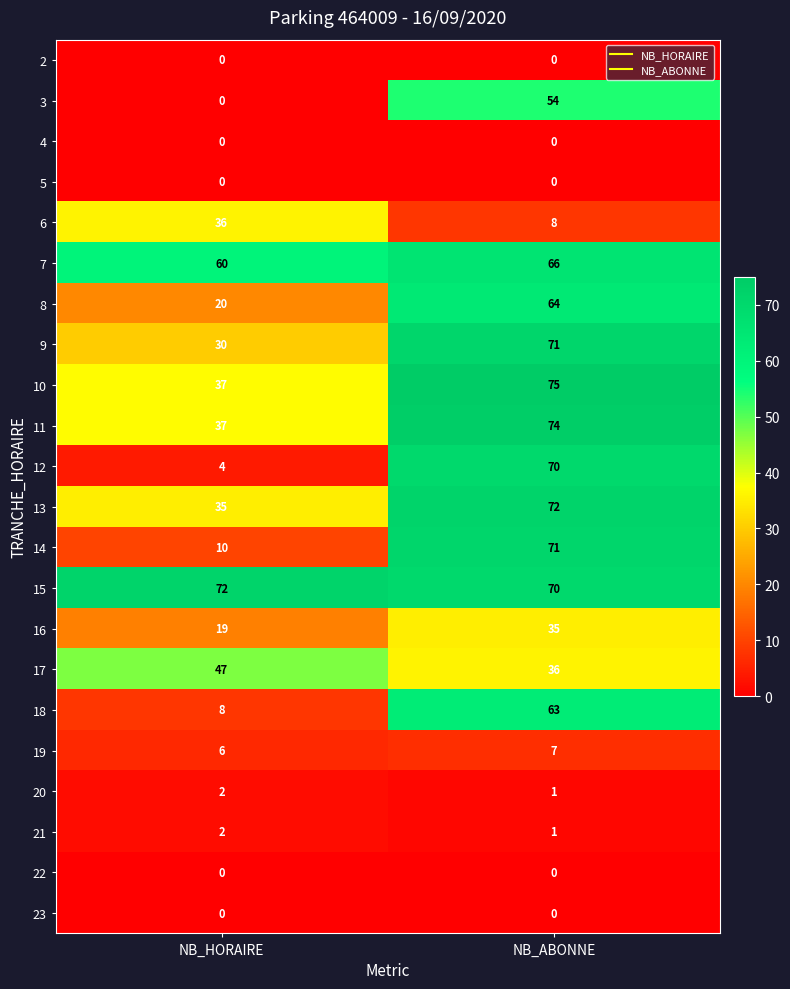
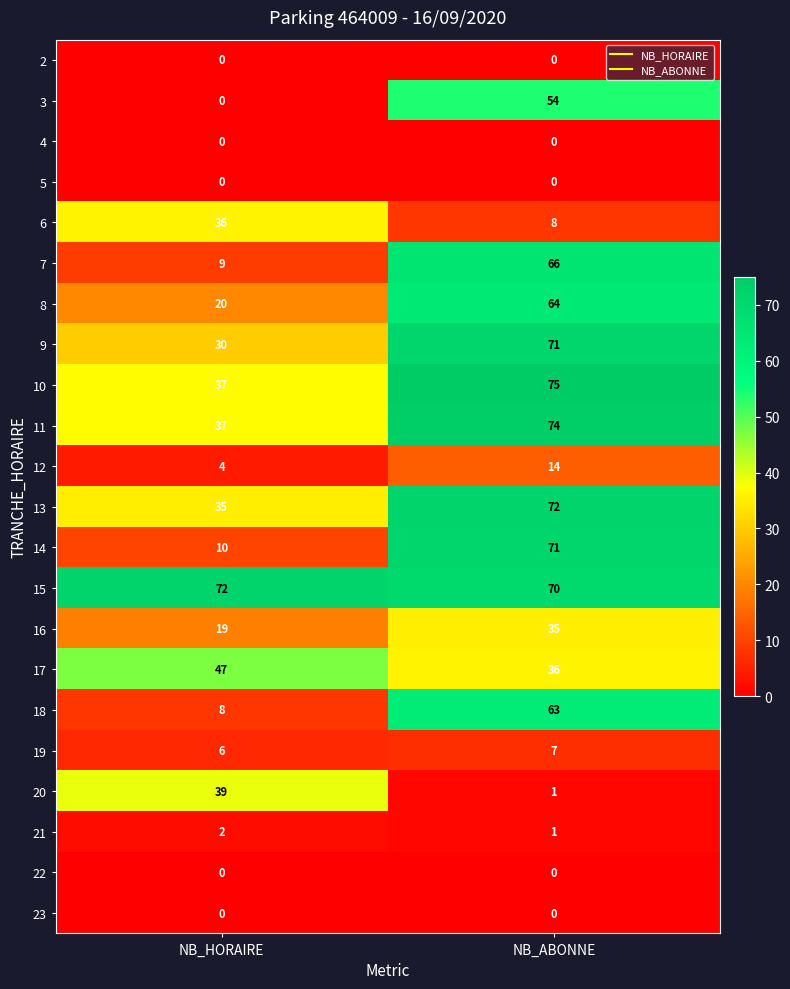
7, NB_HORAIRE: 60 -> 9
12, NB_ABONNE: 70 -> 14
20, NB_HORAIRE: 2 -> 39
